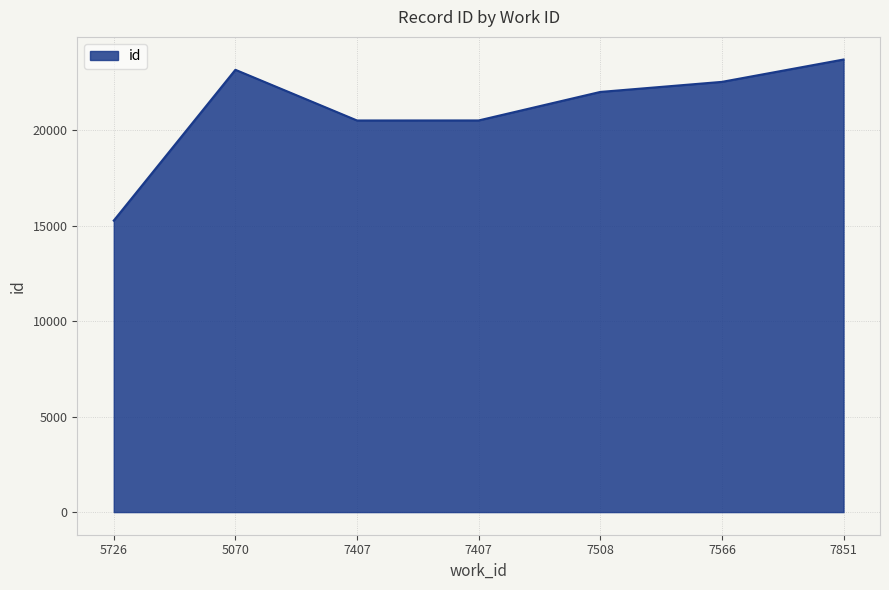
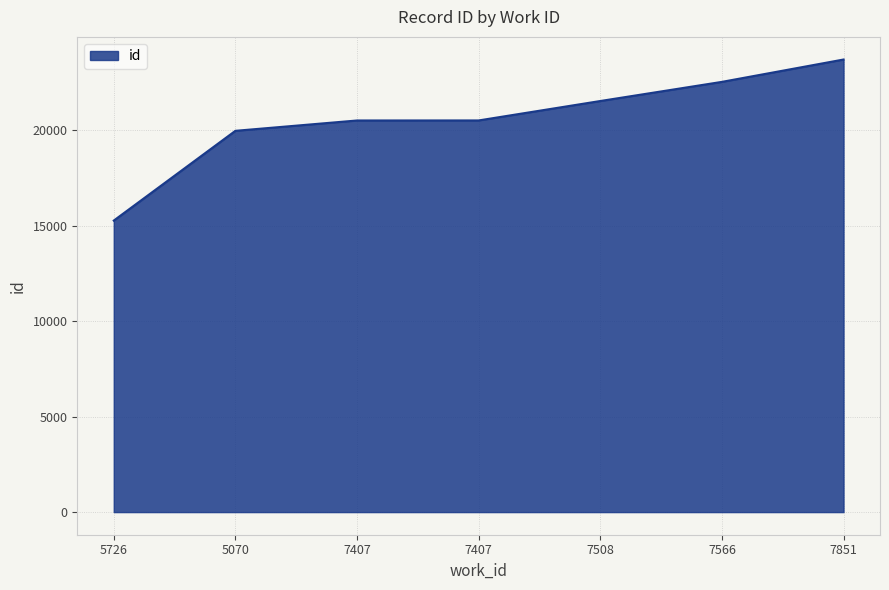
5070: 23200 -> 20000
7508: 22000 -> 21500
